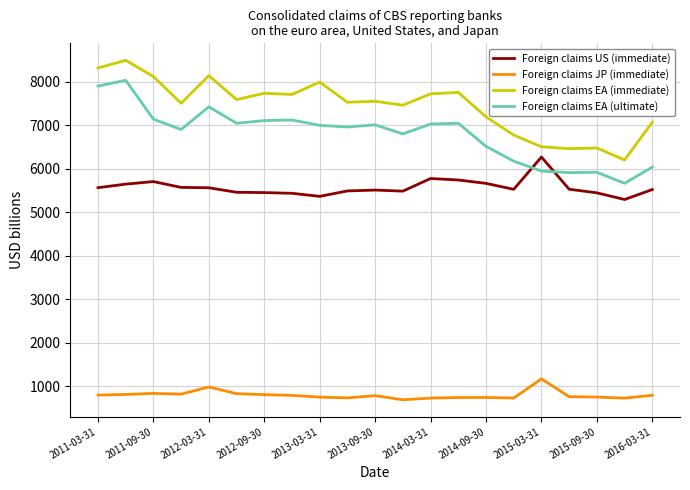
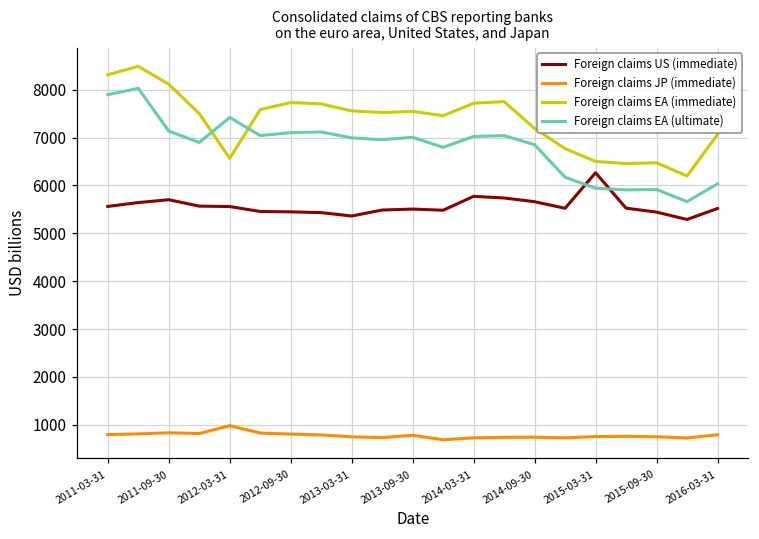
Foreign claims EA (immediate), 2012-03-31: 8100 -> 6600
Foreign claims EA (immediate), 2013-03-31: 8000 -> 7600
Foreign claims EA (ultimate), 2014-09-30: 6500 -> 6900
Foreign claims JP (immediate), 2015-03-31: 1200 -> 800
